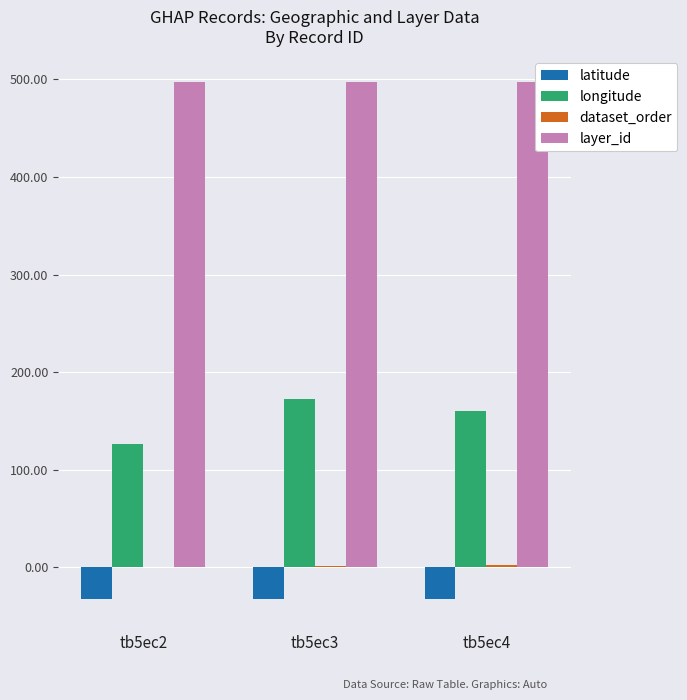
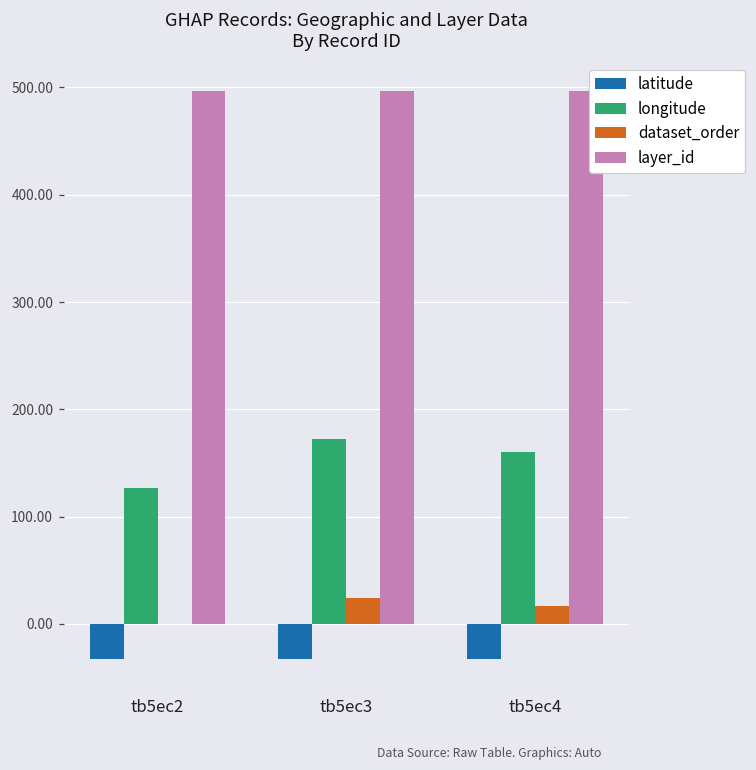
dataset_order, tb5ec3: 0 -> 20
dataset_order, tb5ec4: 0 -> 20
